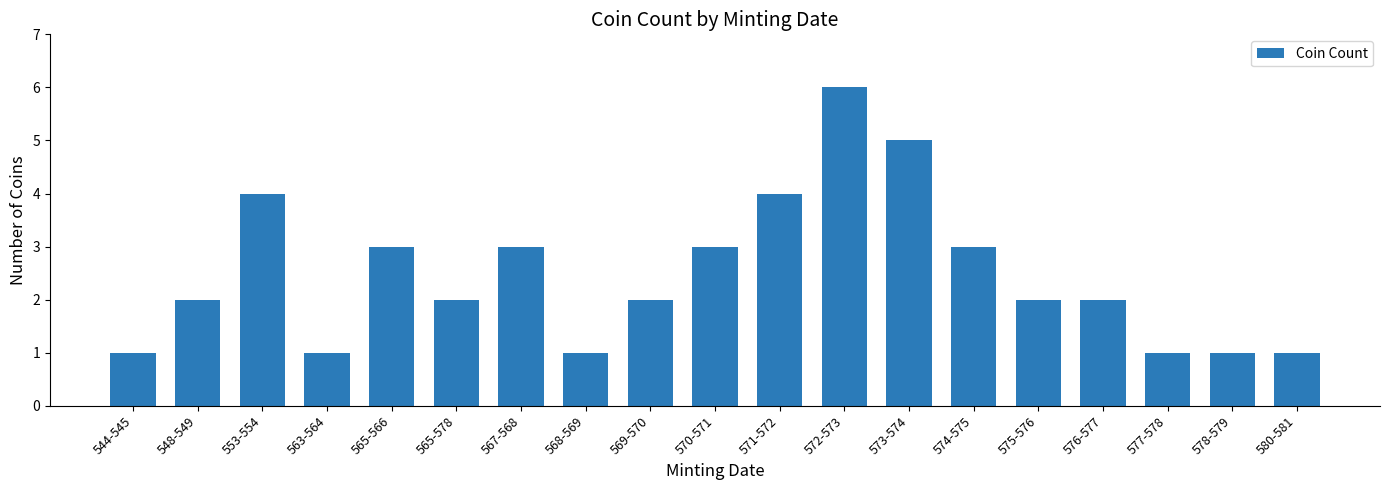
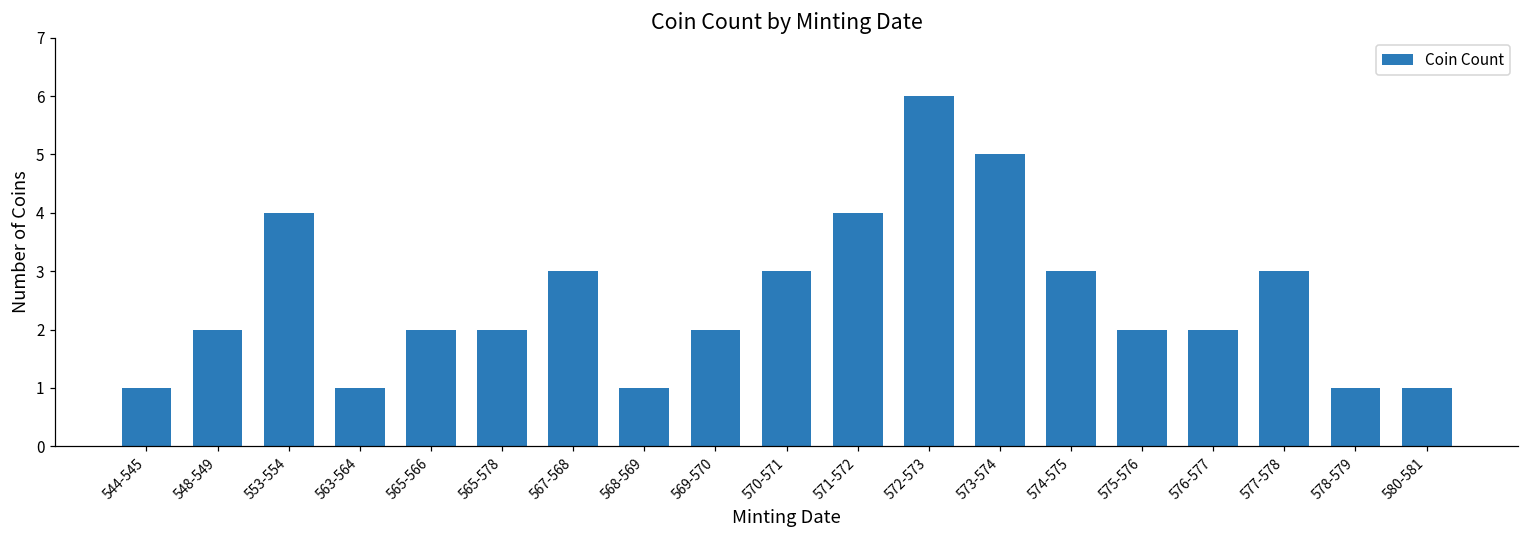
565-566: 3 -> 2
577-578: 1 -> 3
